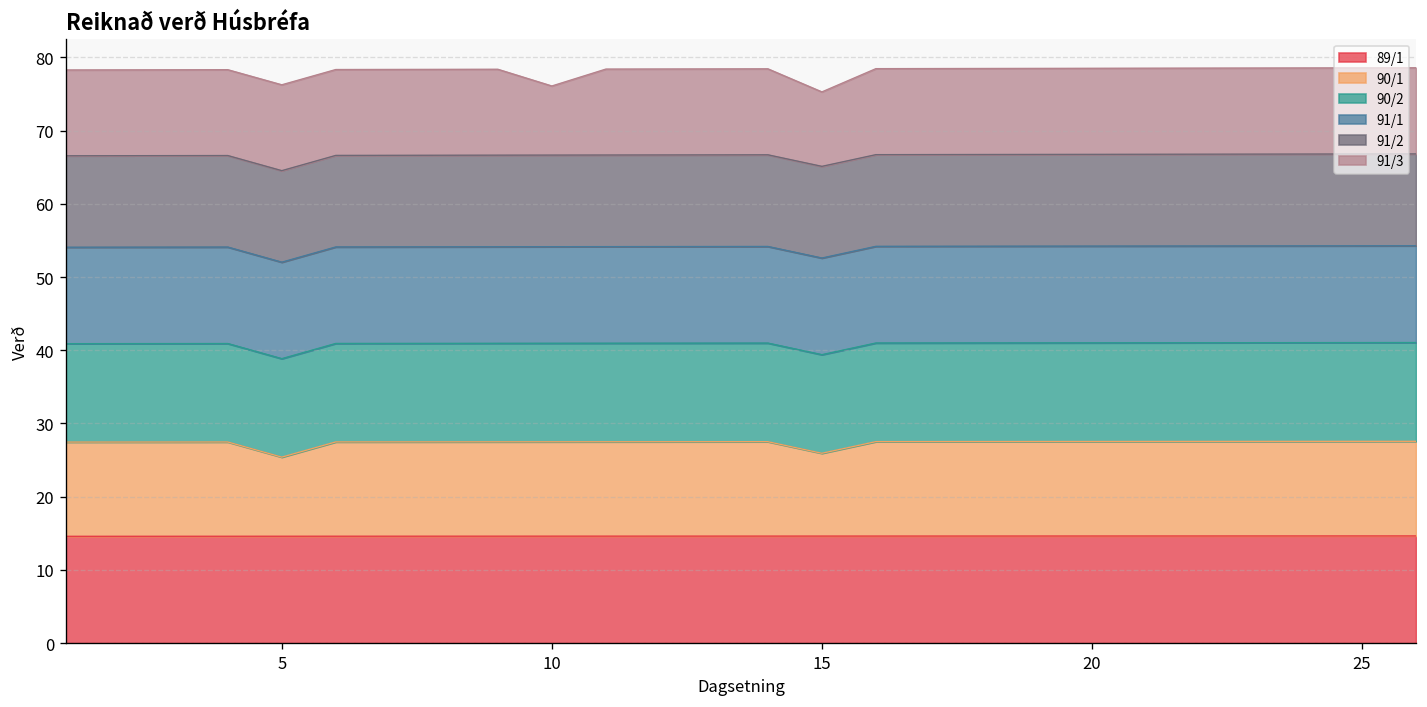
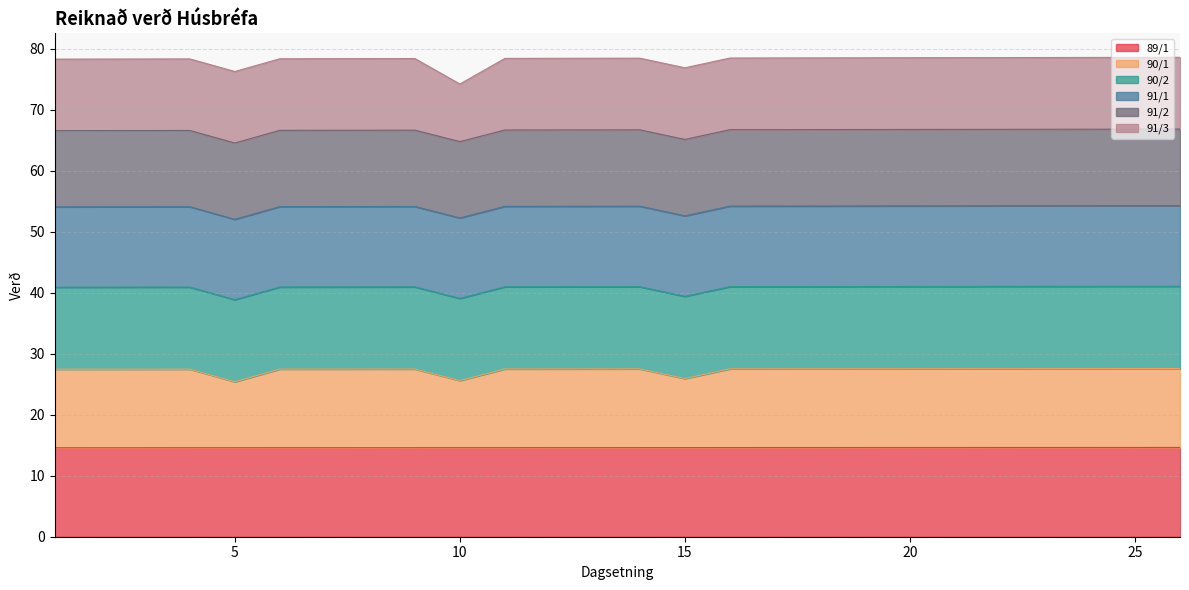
90/1, 10: 13 -> 11
91/3, 15: 10 -> 12
